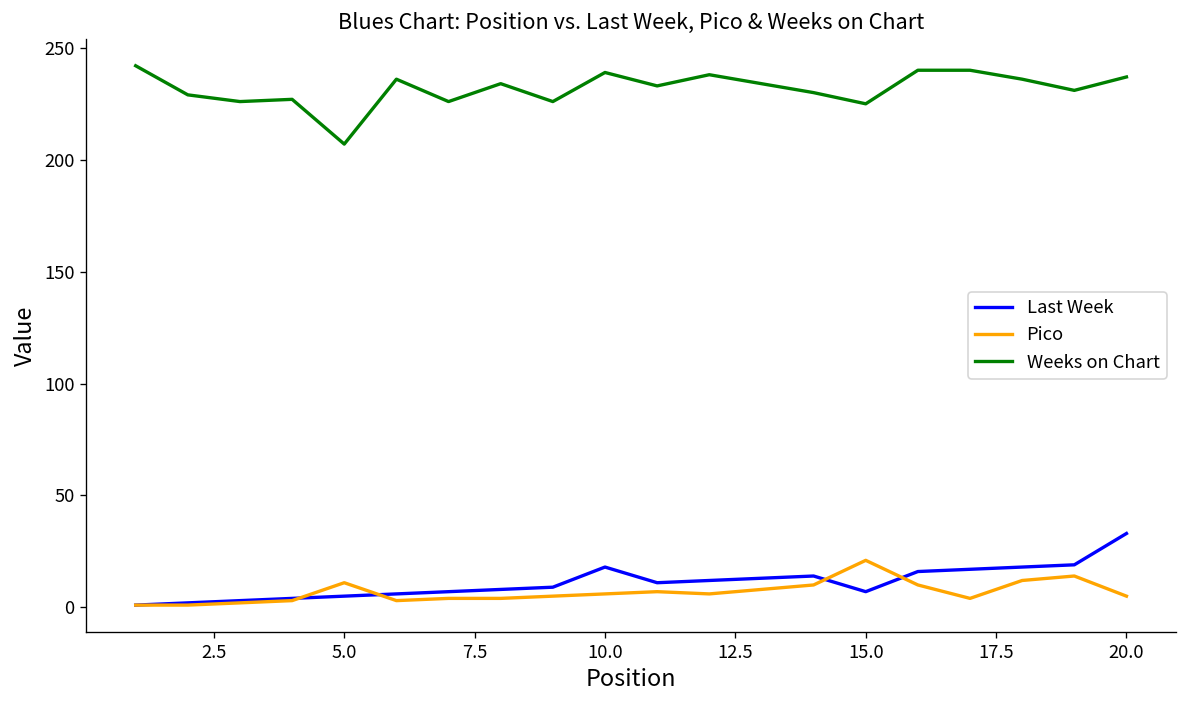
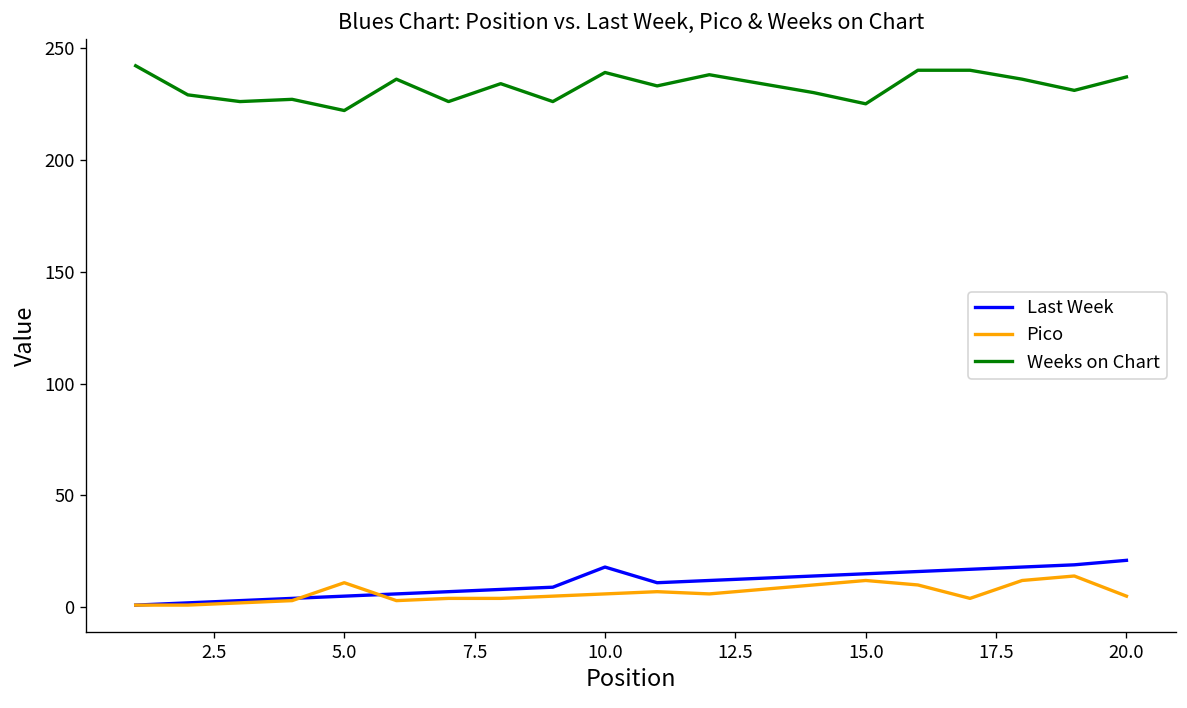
Weeks on Chart, 5.0: 207 -> 222
Last Week, 15.0: 7 -> 15
Pico, 15.0: 21 -> 12
Last Week, 20.0: 33 -> 21
